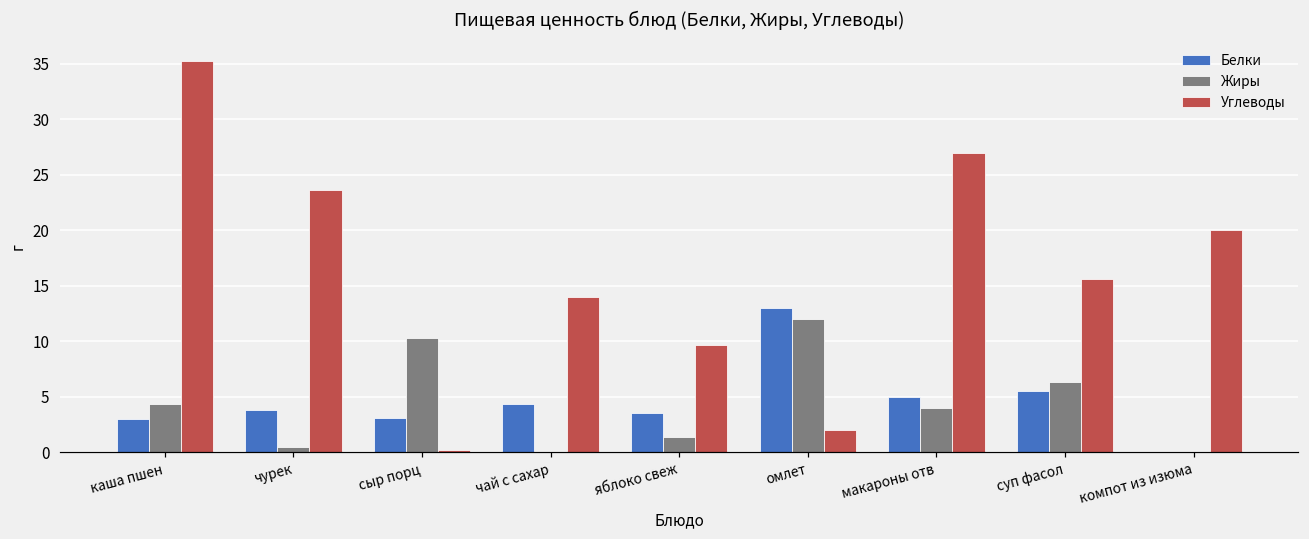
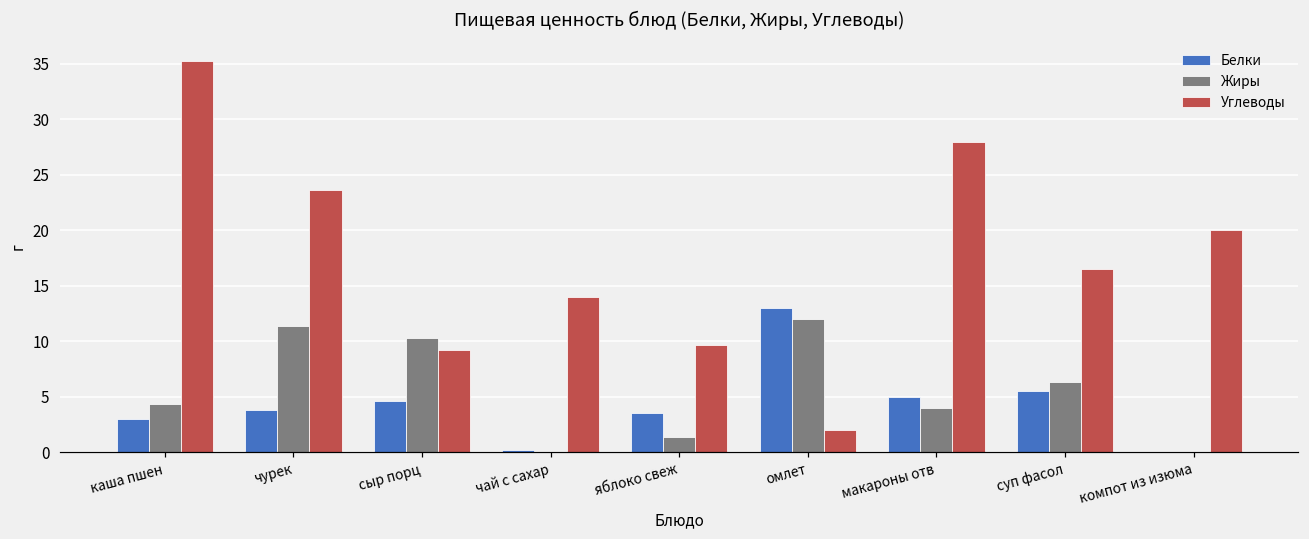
Жиры, чурек: 0.5 -> 11.4
Белки, сыр порц: 3.1 -> 4.6
Углеводы, сыр порц: 0.2 -> 9.2
Белки, чай с сахар: 4.3 -> 0.2
Углеводы, макароны отв: 27 -> 28
Углеводы, суп фасол: 15.6 -> 16.5
